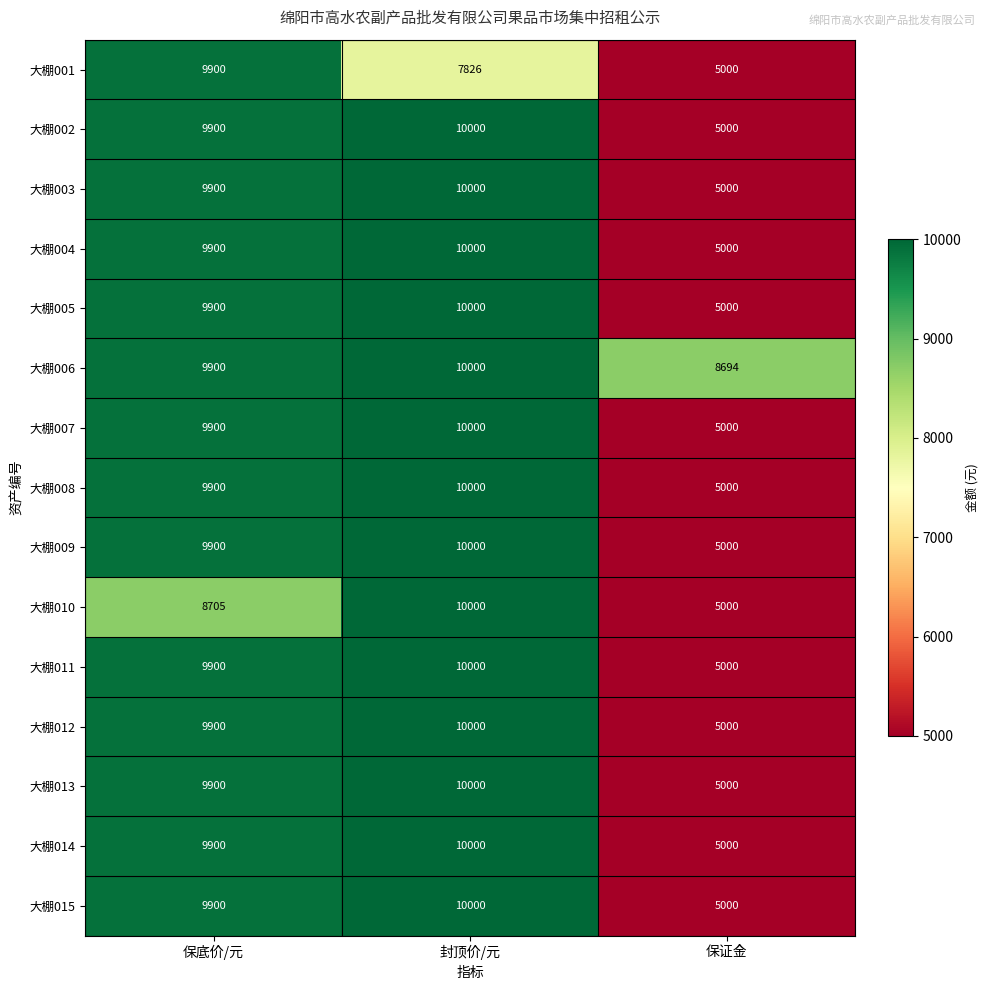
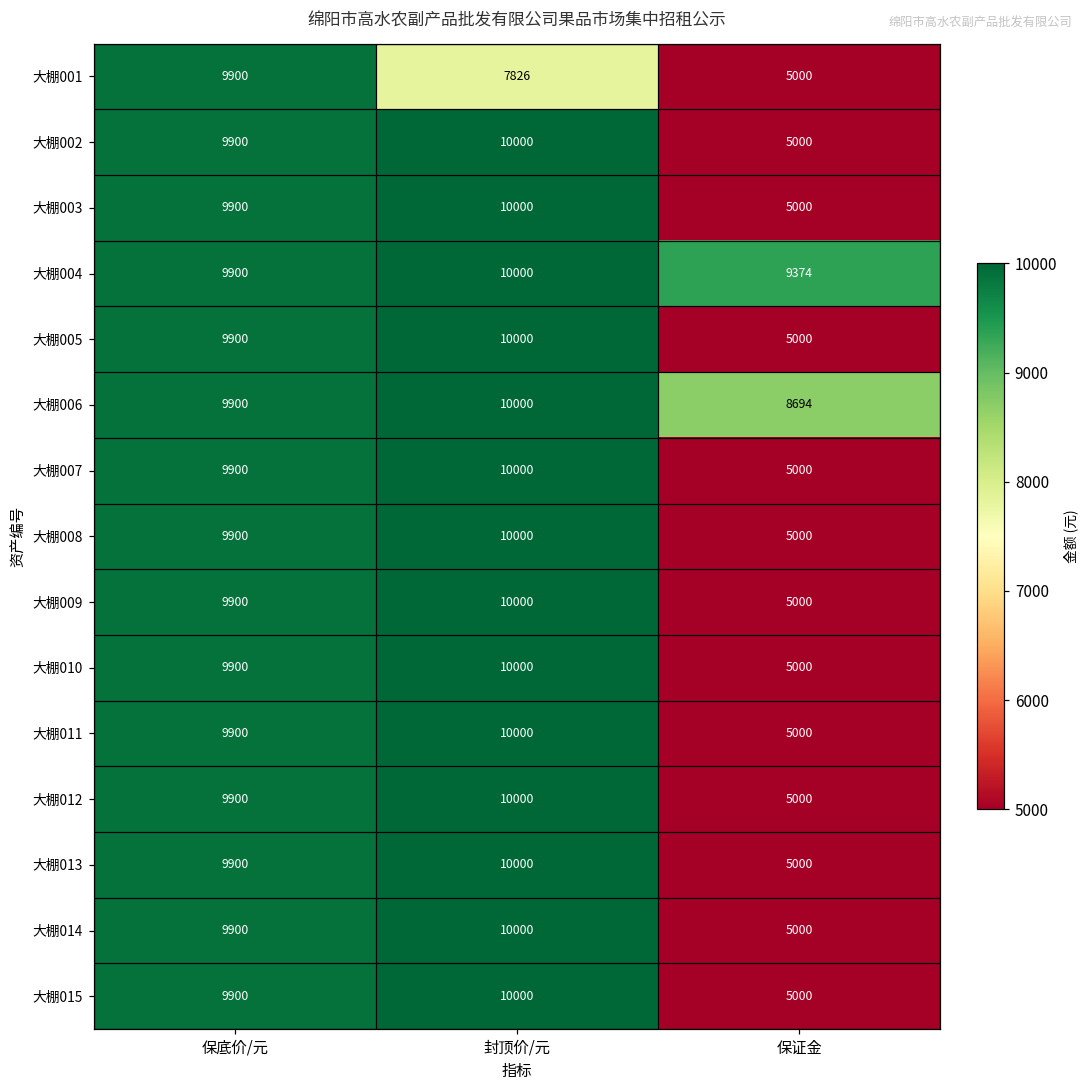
大棚004, 保证金: 5000 -> 9374
大棚010, 保底价/元: 8705 -> 9900
